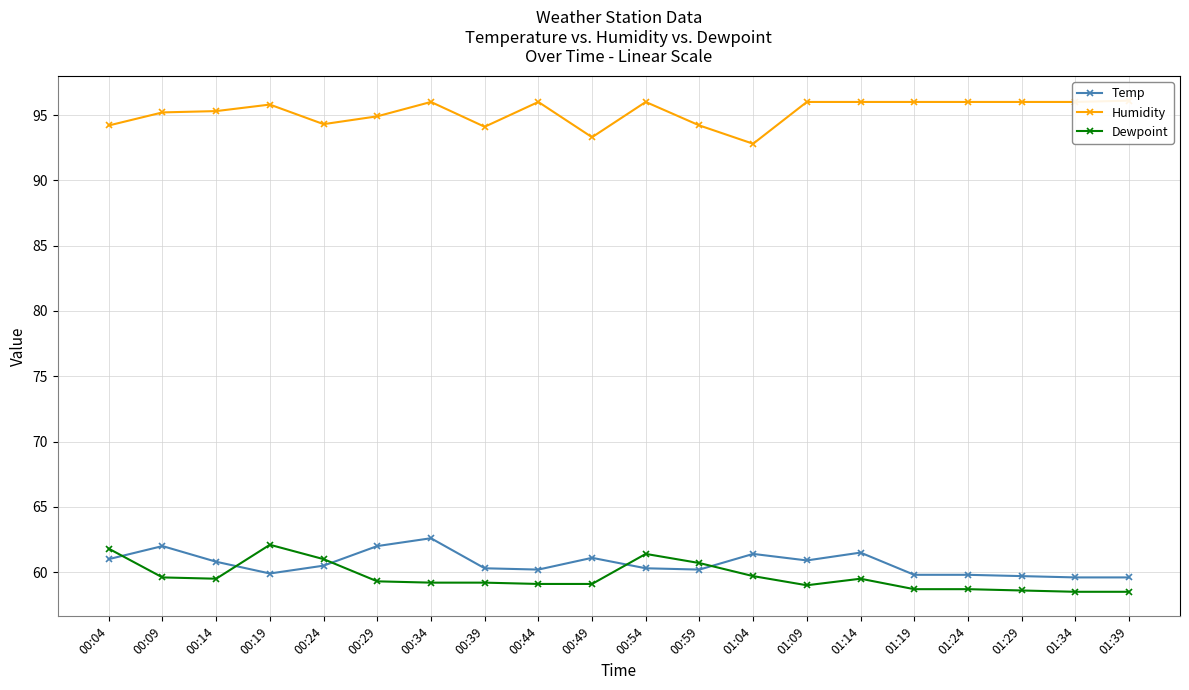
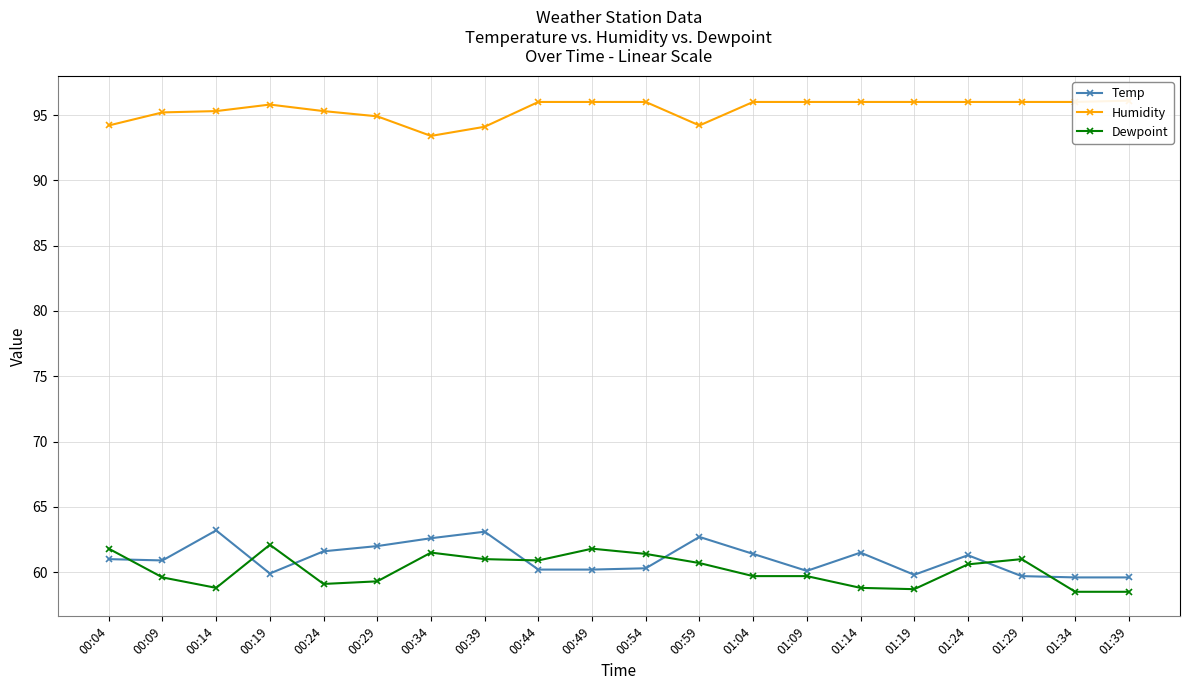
Temp, 00:09: 62.0 -> 60.9
Temp, 00:14: 60.8 -> 63.2
Dewpoint, 00:14: 59.5 -> 58.8
Temp, 00:24: 60.5 -> 61.6
Humidity, 00:24: 94.3 -> 95.3
Dewpoint, 00:24: 61.0 -> 59.1
Humidity, 00:34: 96.0 -> 93.4
Dewpoint, 00:34: 59.2 -> 61.5
Temp, 00:39: 60.3 -> 63.1
Dewpoint, 00:39: 59.2 -> 61.0
Dewpoint, 00:44: 59.1 -> 60.9
Temp, 00:49: 61.1 -> 60.2
Humidity, 00:49: 93.3 -> 96.0
Dewpoint, 00:49: 59.1 -> 61.8
Temp, 00:59: 60.2 -> 62.7
Humidity, 01:04: 92.8 -> 96.0
Temp, 01:09: 60.9 -> 60.1
Dewpoint, 01:09: 59.0 -> 59.7
Dewpoint, 01:14: 59.5 -> 58.8
Temp, 01:24: 59.8 -> 61.3
Dewpoint, 01:24: 58.7 -> 60.6
Dewpoint, 01:29: 58.6 -> 61.0
